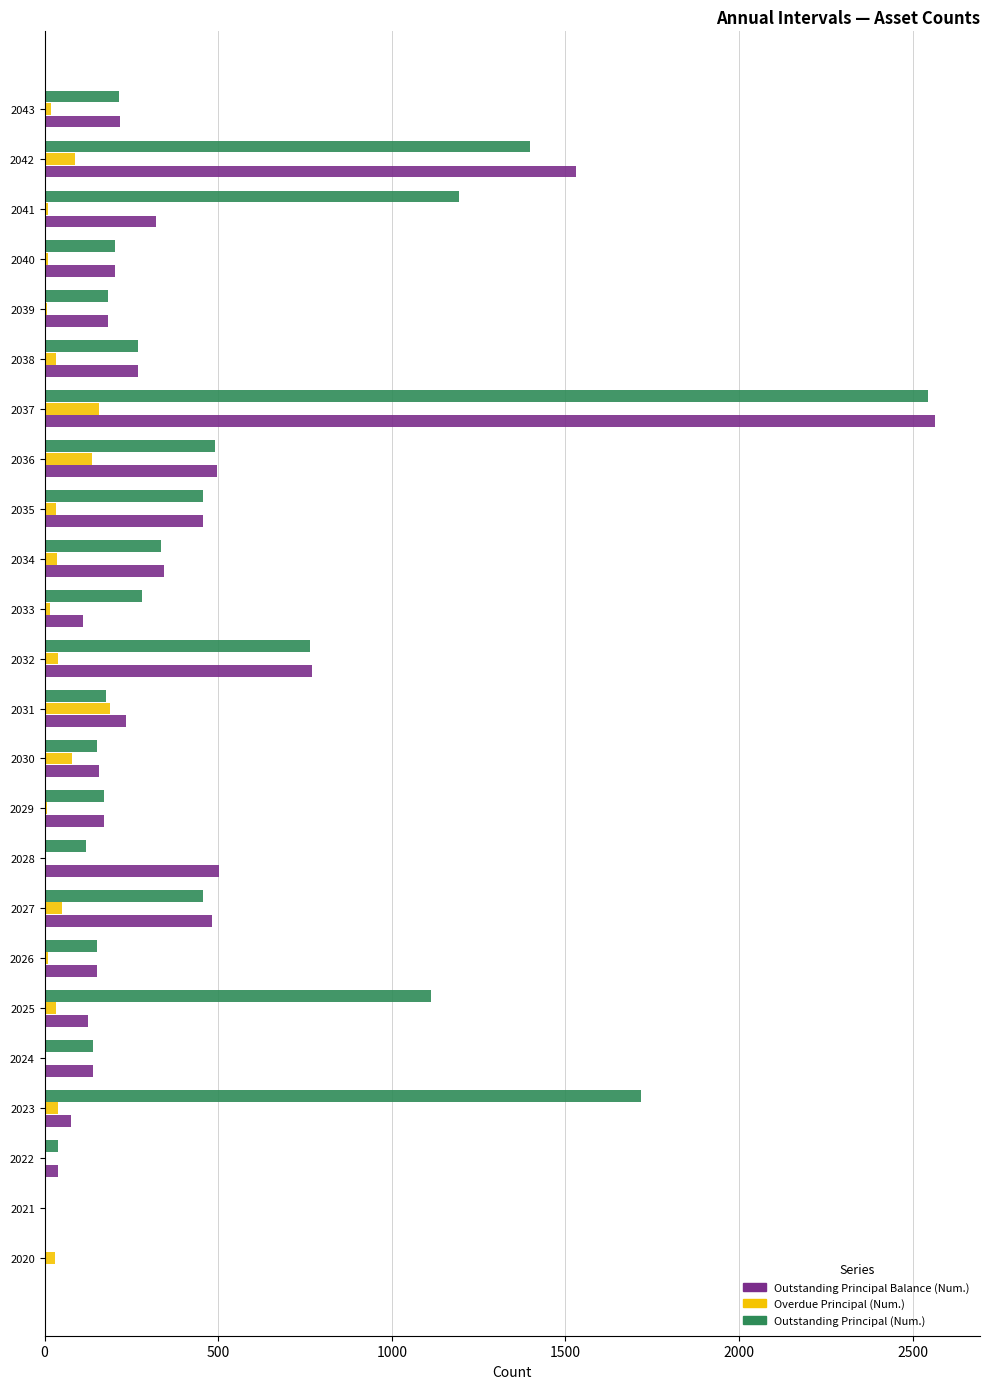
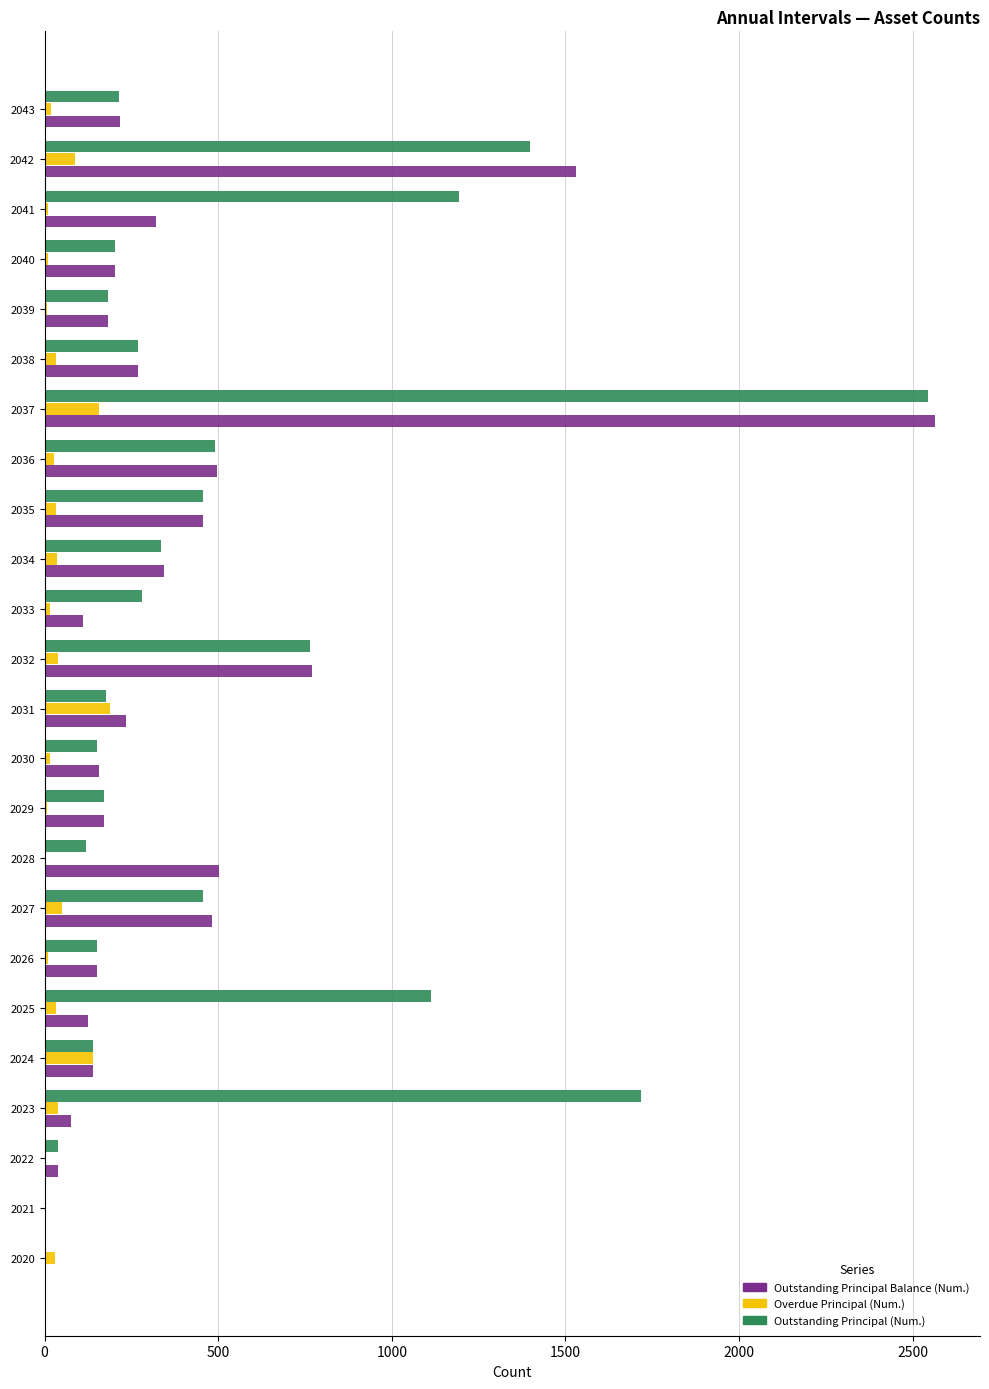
Overdue Principal (Num.), 2036: 140 -> 30
Overdue Principal (Num.), 2030: 80 -> 20
Overdue Principal (Num.), 2024: 0 -> 140
